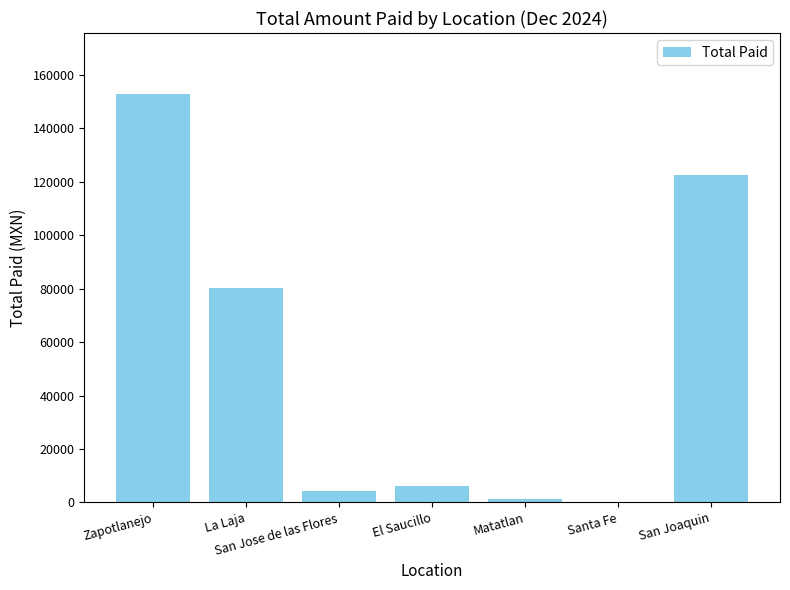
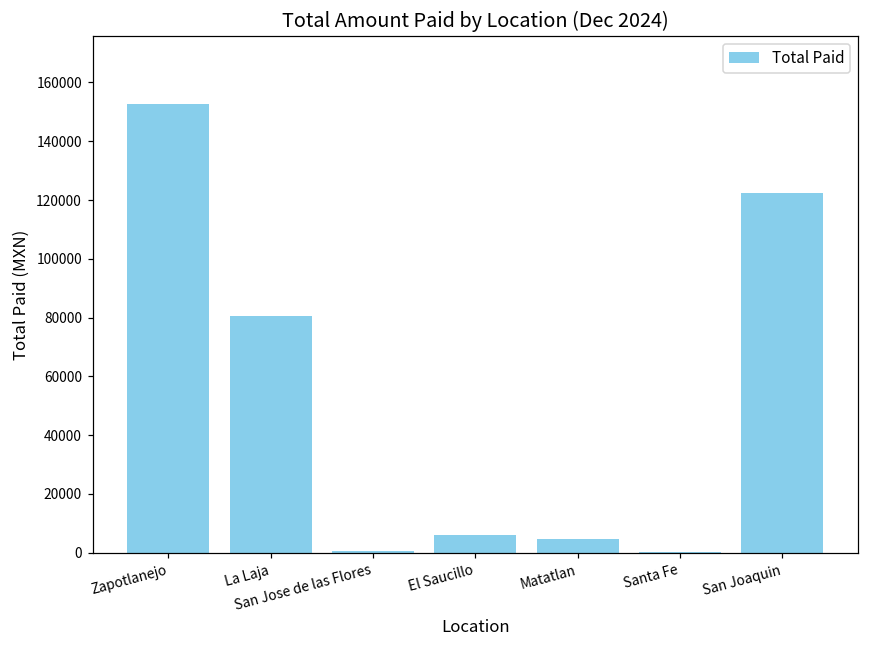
San Jose de las Flores: 4000 -> 1000
Matatlan: 1000 -> 5000
